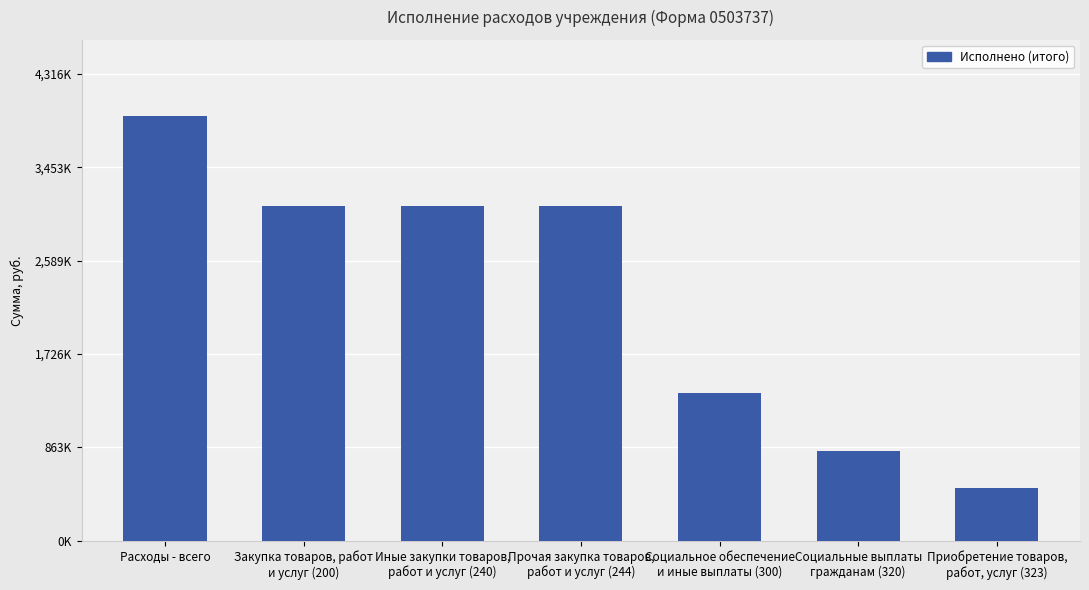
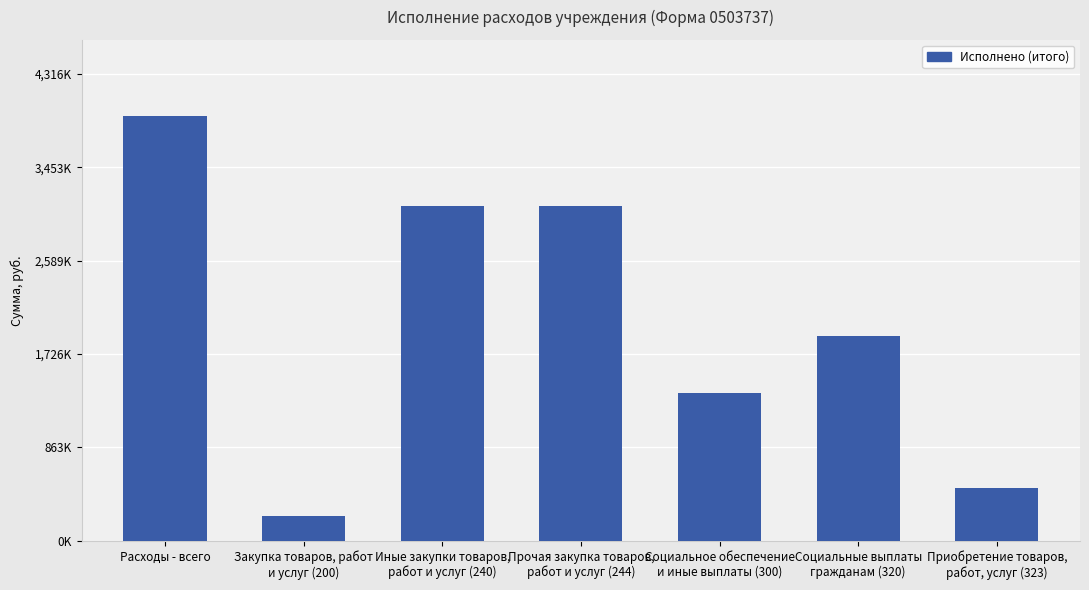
Закупка товаров, работ и услуг (200): 3,090,000 -> 230,000
Социальные выплаты гражданам (320): 830,000 -> 1,890,000
